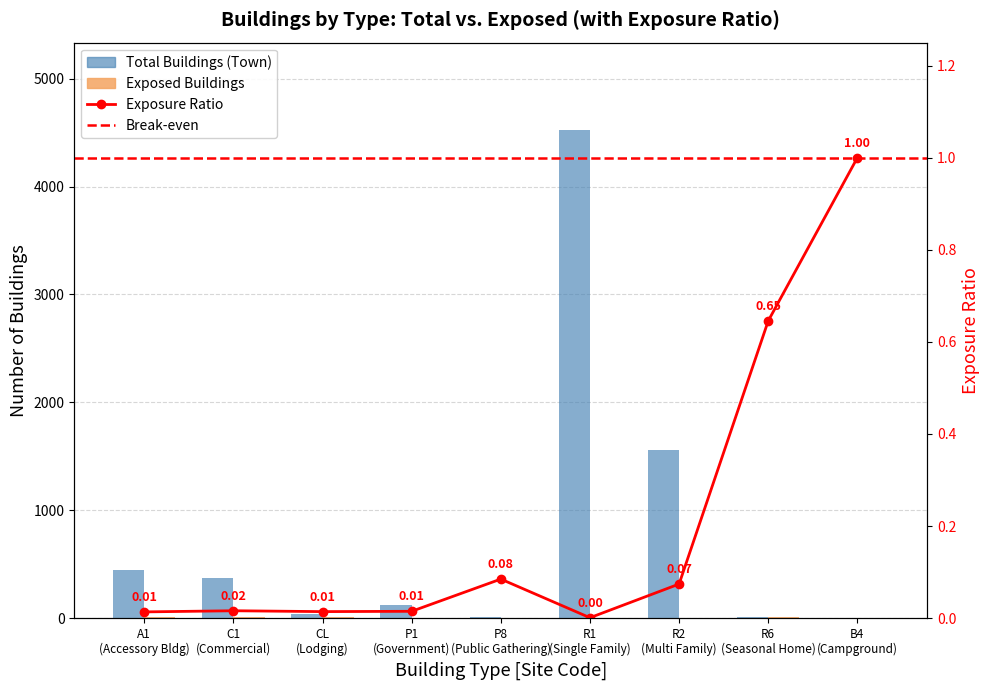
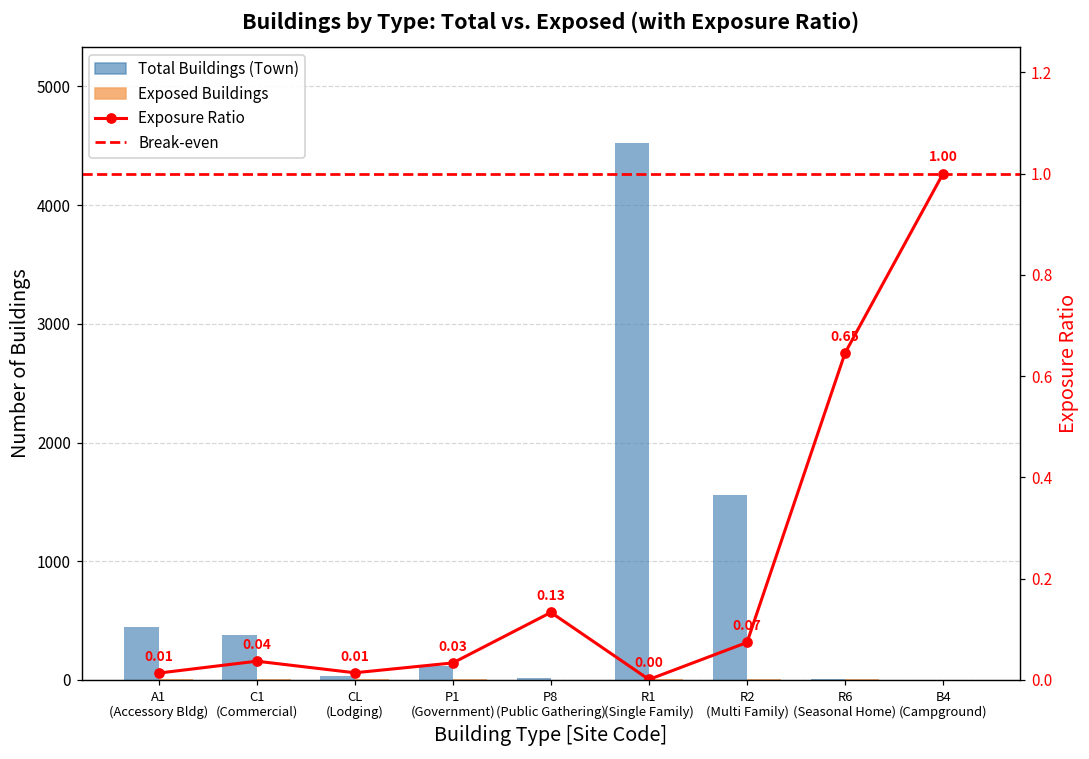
Exposure Ratio, C1 (Commercial): 0.02 -> 0.04
Exposure Ratio, P1 (Government): 0.01 -> 0.03
Exposure Ratio, P8 (Public Gathering): 0.08 -> 0.13
